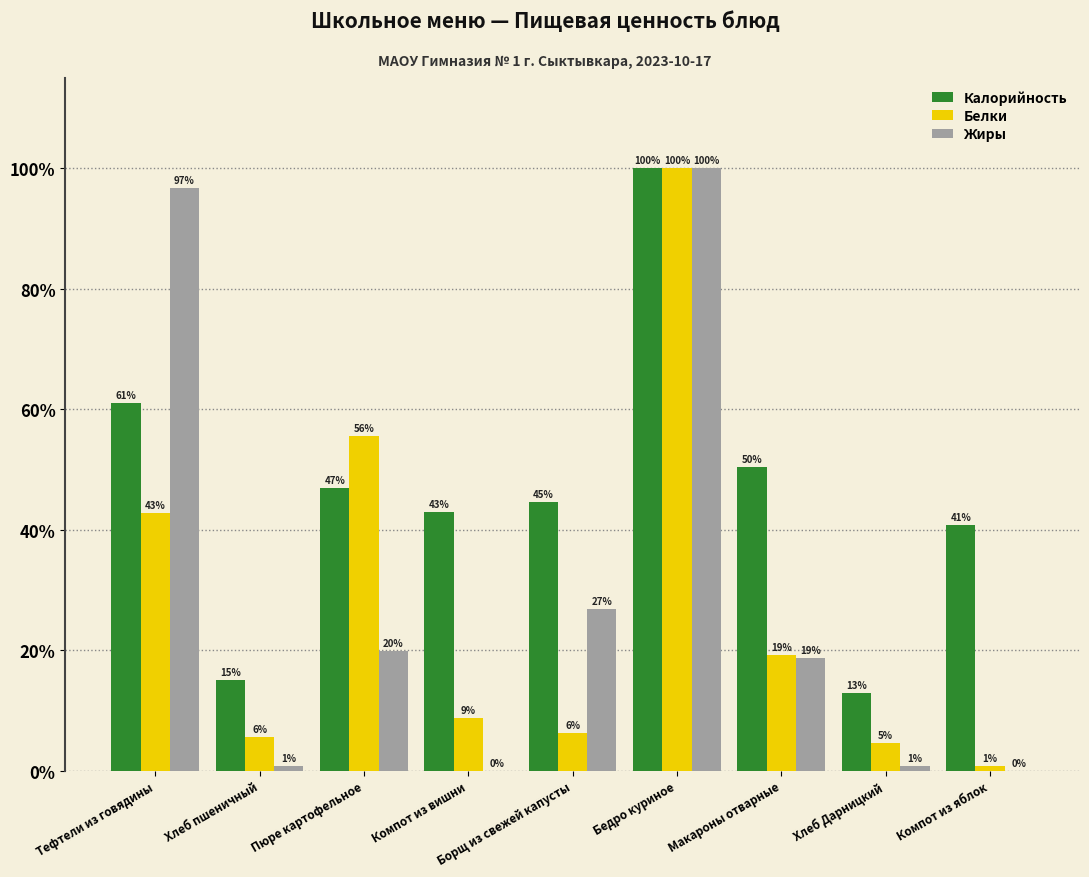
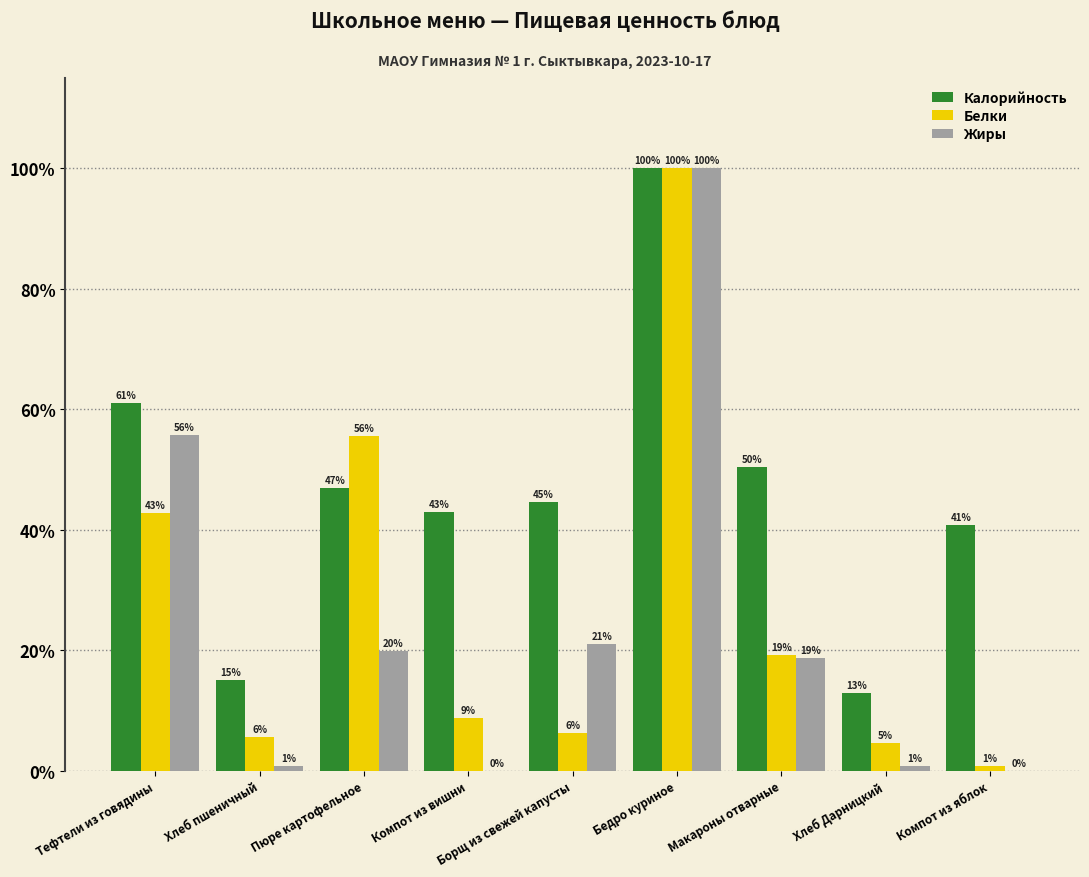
Жиры, Тефтели из говядины: 97% -> 56%
Жиры, Борщ из свежей капусты: 27% -> 21%
